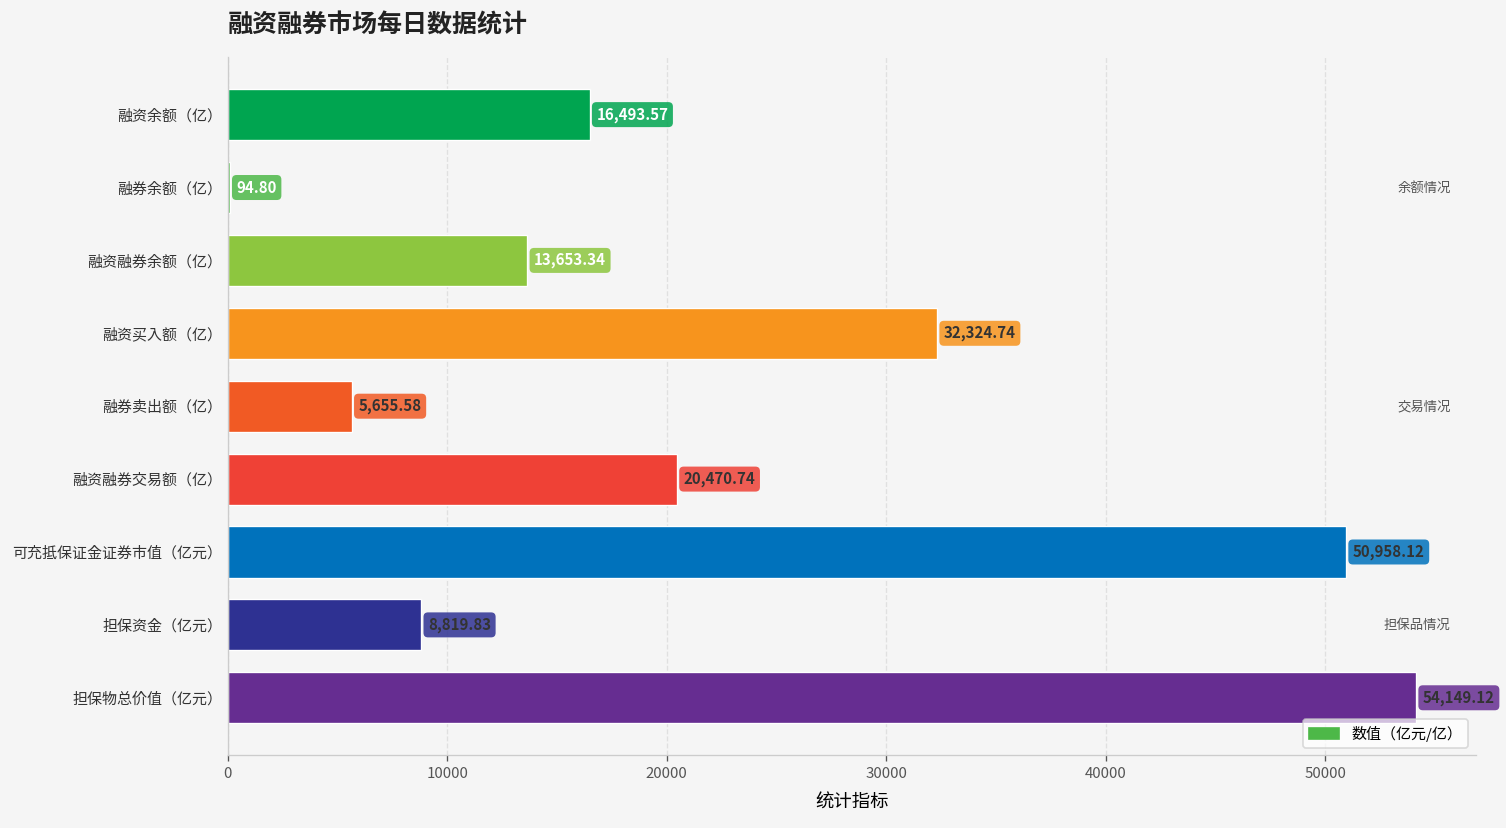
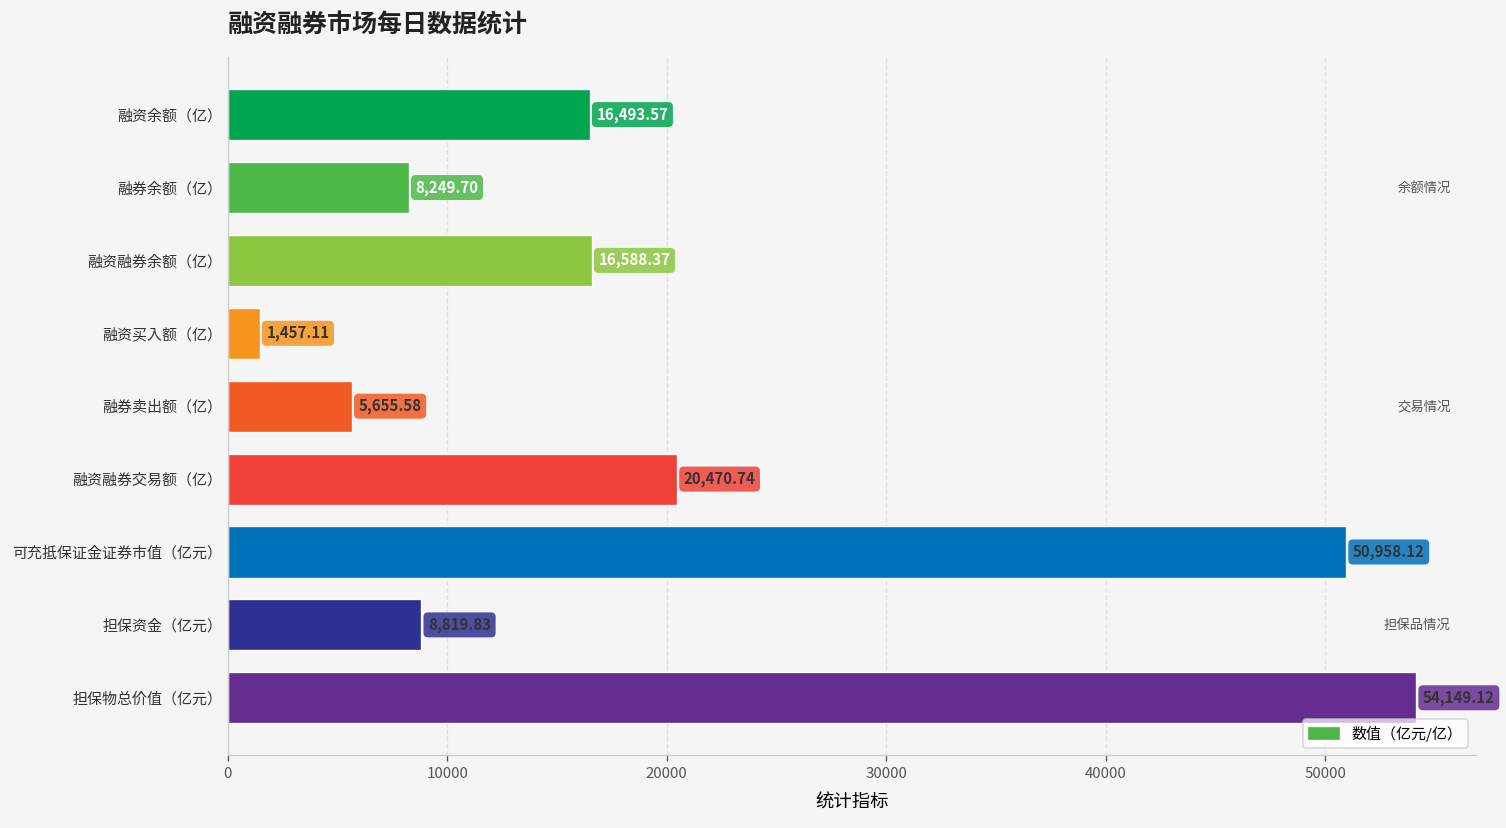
融券余额（亿）: 94.80 -> 8,249.70
融资融券余额（亿）: 13,653.34 -> 16,588.37
融资买入额（亿）: 32,324.74 -> 1,457.11
